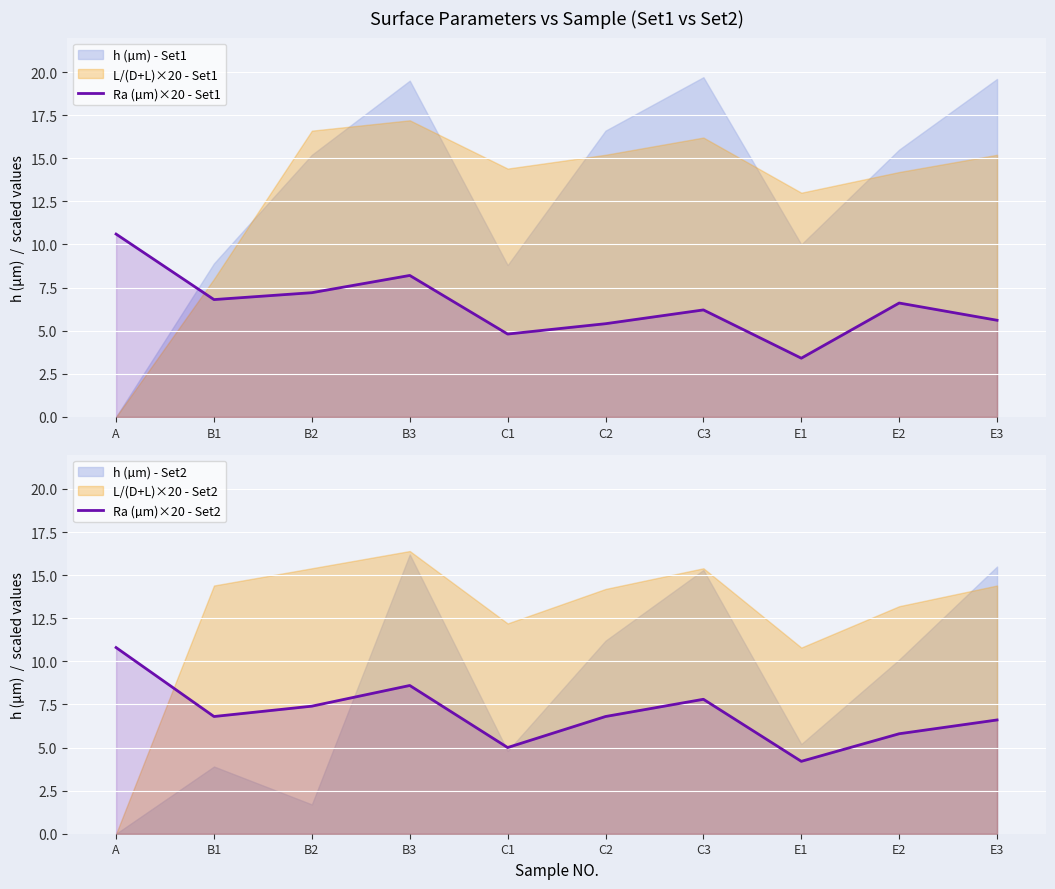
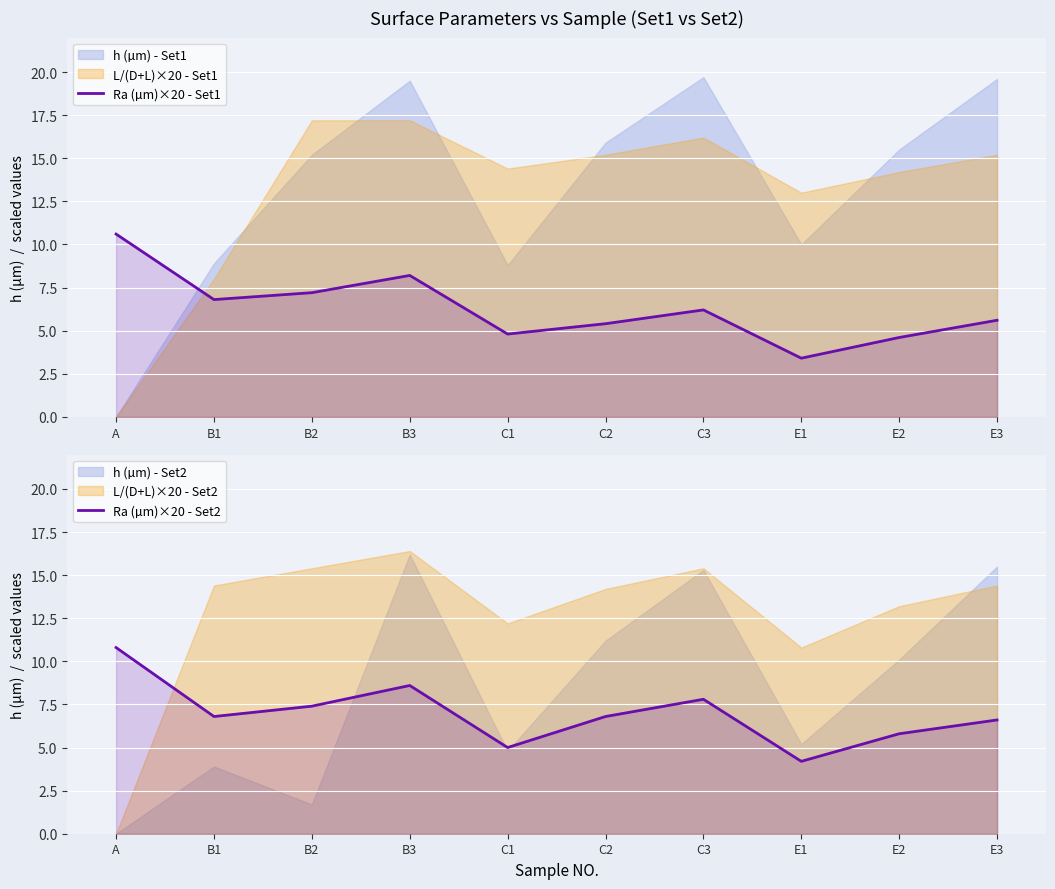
Surface Parameters vs Sample (Set1 vs Set2), L/(D+L)×20 - Set1, B2: 16.6 -> 17.2
Surface Parameters vs Sample (Set1 vs Set2), h (µm) - Set1, C2: 16.6 -> 15.9
Surface Parameters vs Sample (Set1 vs Set2), Ra (µm)×20 - Set1, E2: 6.6 -> 4.6
